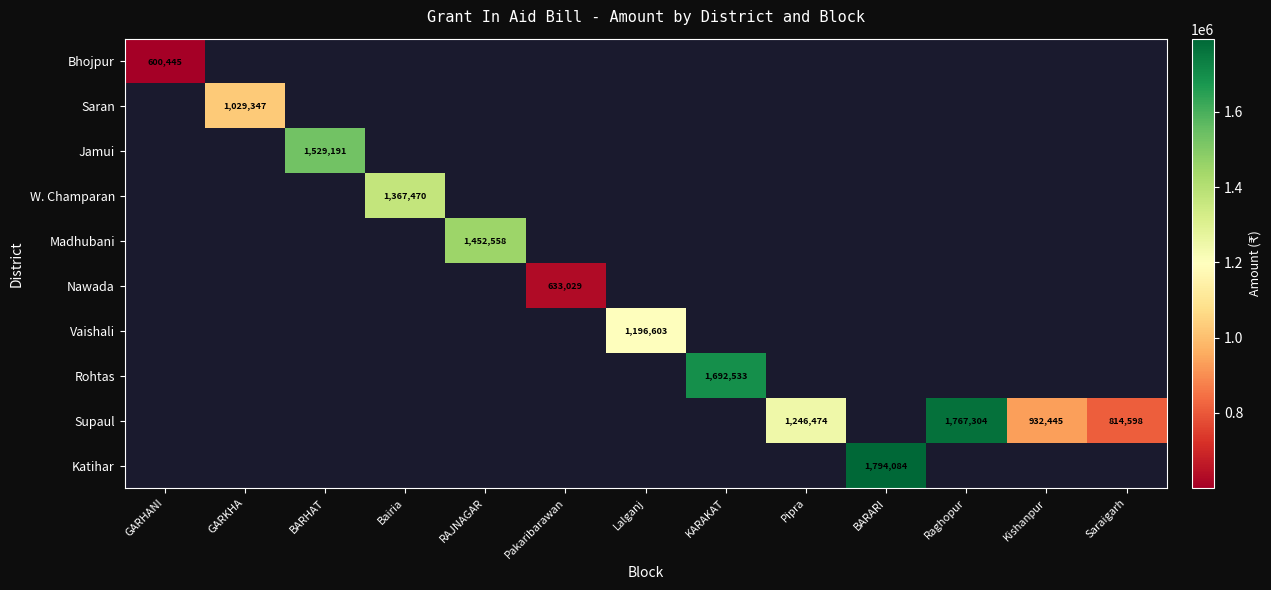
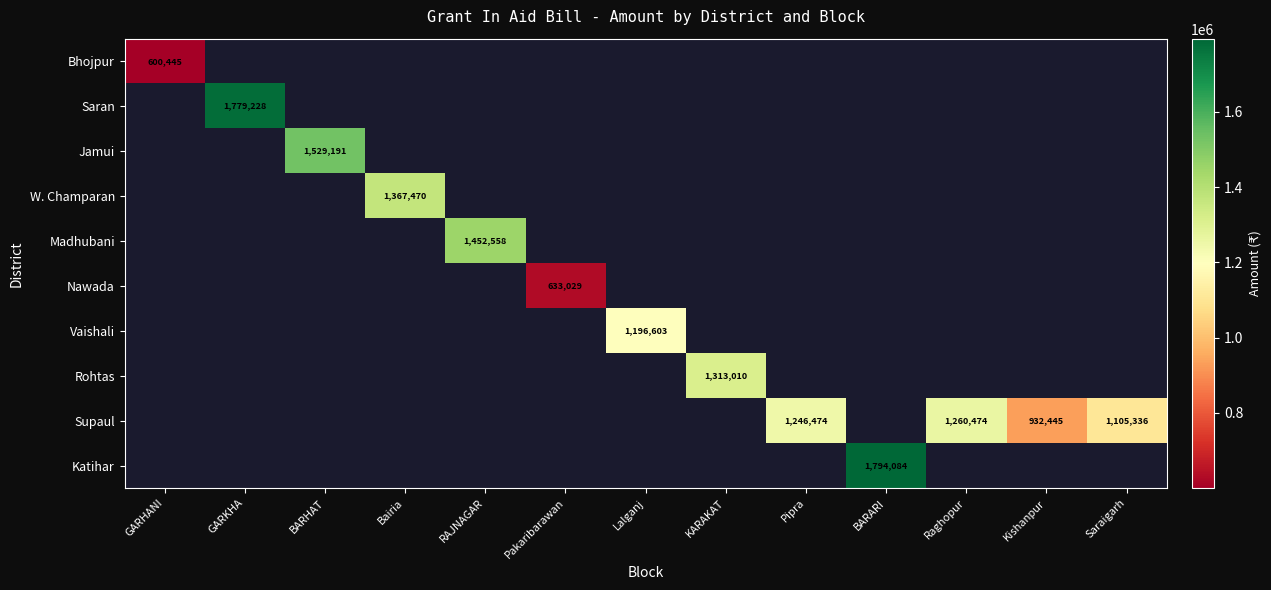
Saran, GARKHA: 1,029,347 -> 1,779,228
Rohtas, KARAKAT: 1,692,533 -> 1,313,010
Supaul, Raghopur: 1,767,304 -> 1,260,474
Supaul, Saraigarh: 814,598 -> 1,105,336
